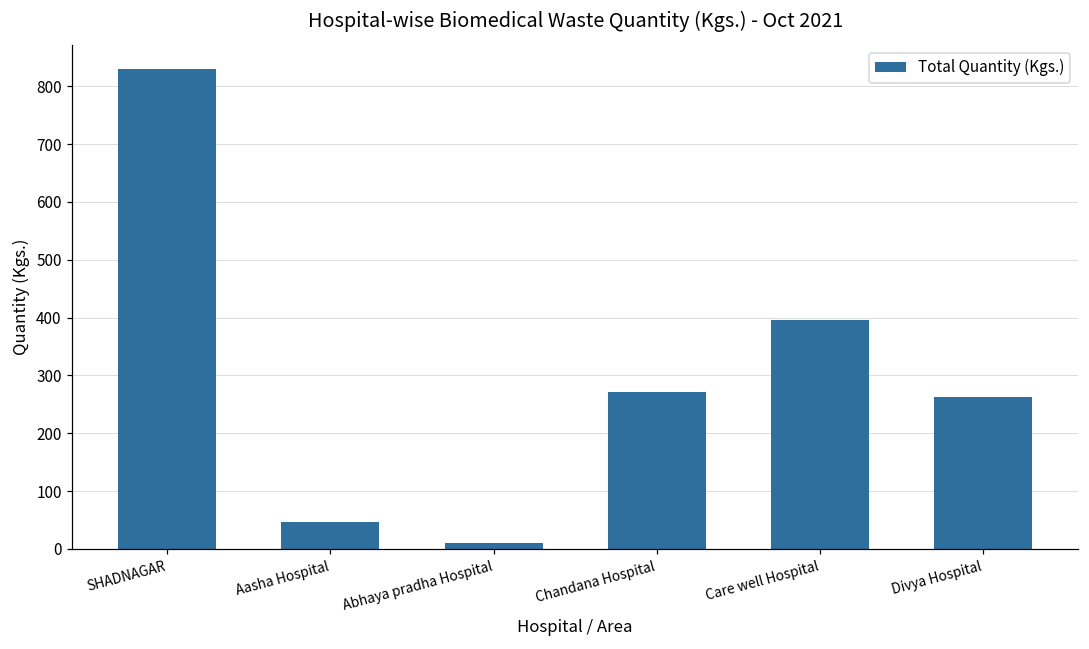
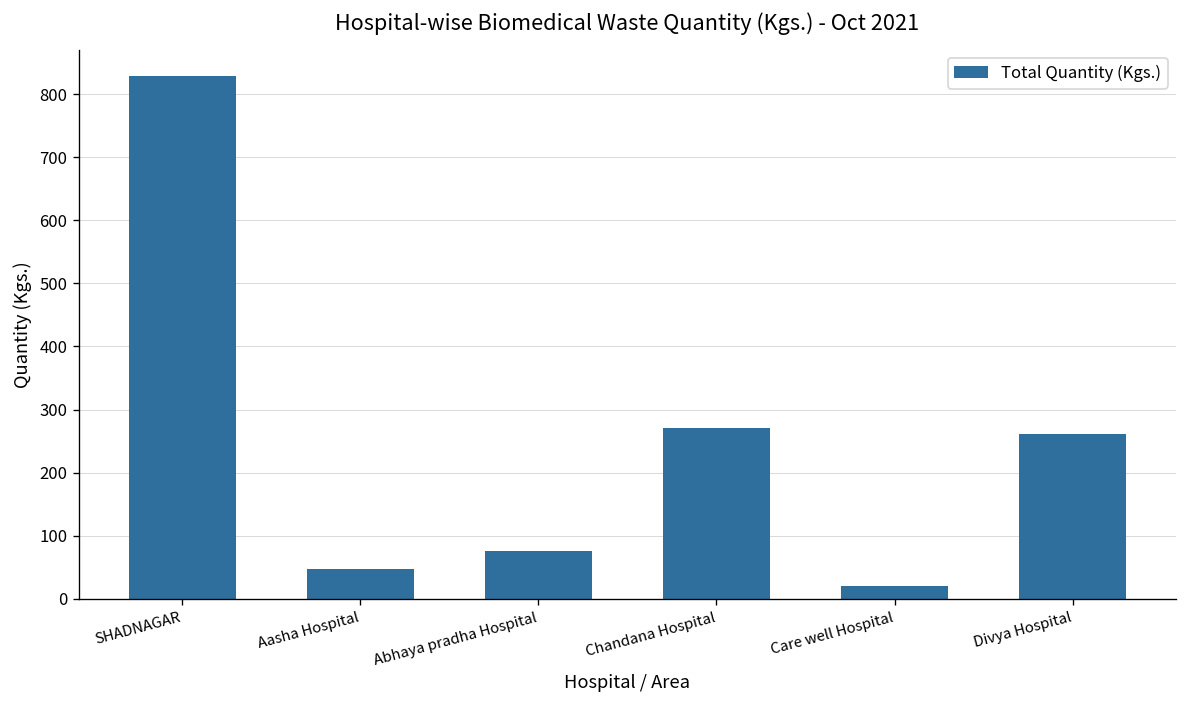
Abhaya pradha Hospital: 10 -> 80
Care well Hospital: 400 -> 20
